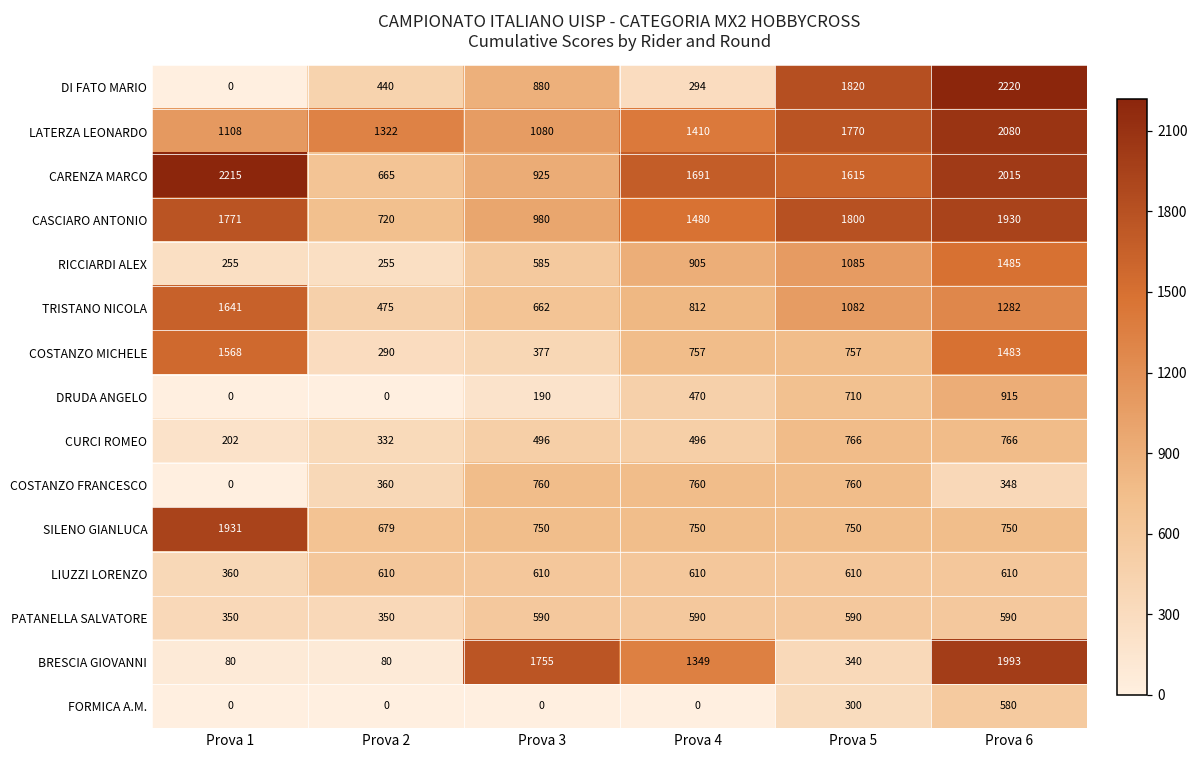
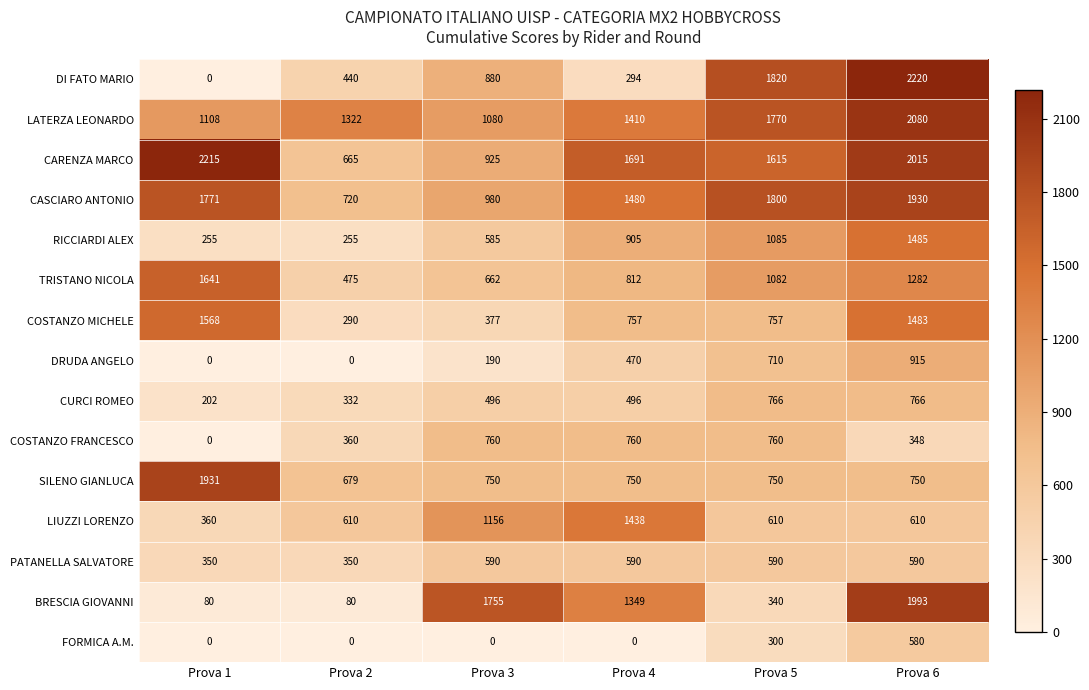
LIUZZI LORENZO, Prova 3: 610 -> 1156
LIUZZI LORENZO, Prova 4: 610 -> 1438
